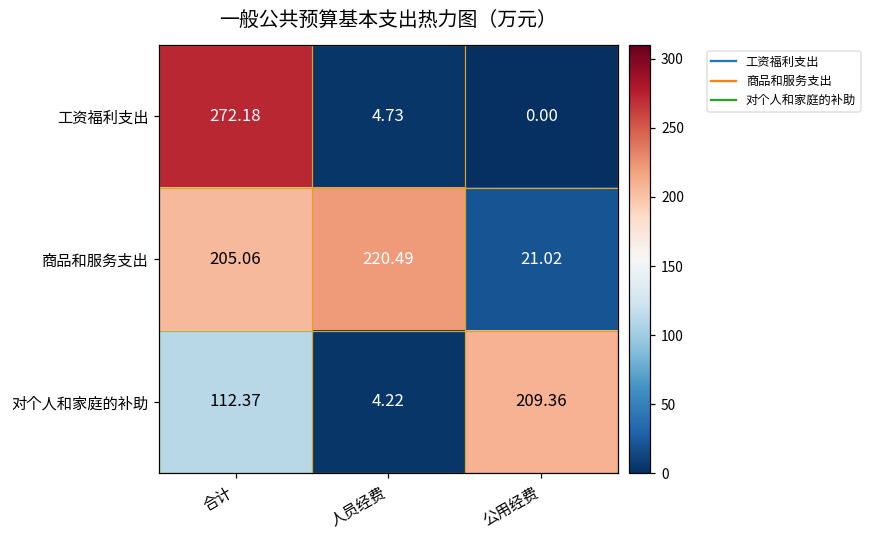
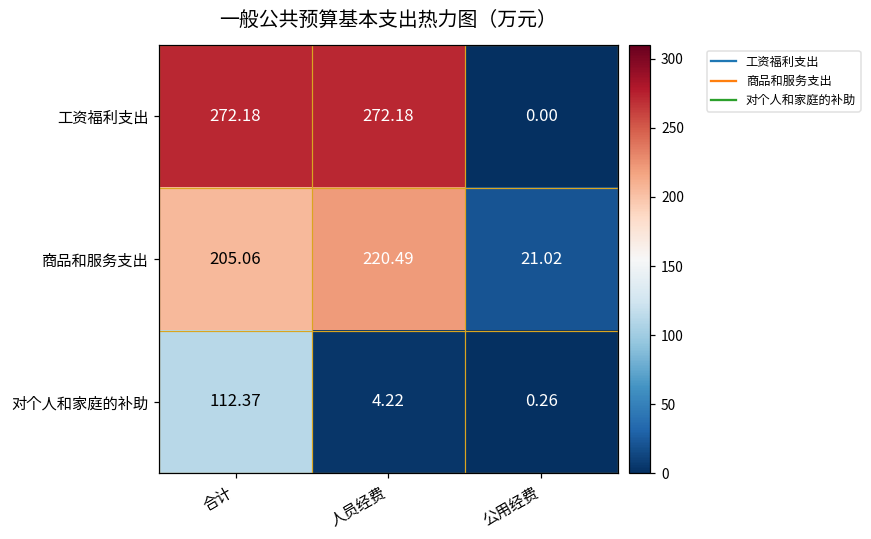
工资福利支出, 人员经费: 4.73 -> 272.18
对个人和家庭的补助, 公用经费: 209.36 -> 0.26
